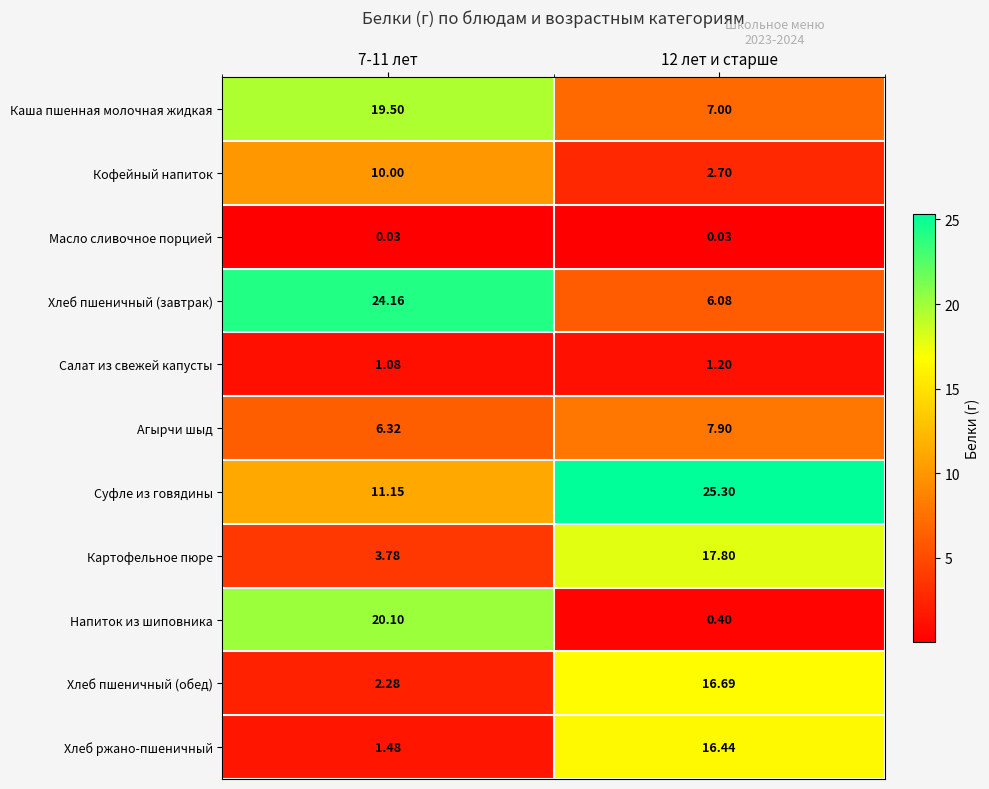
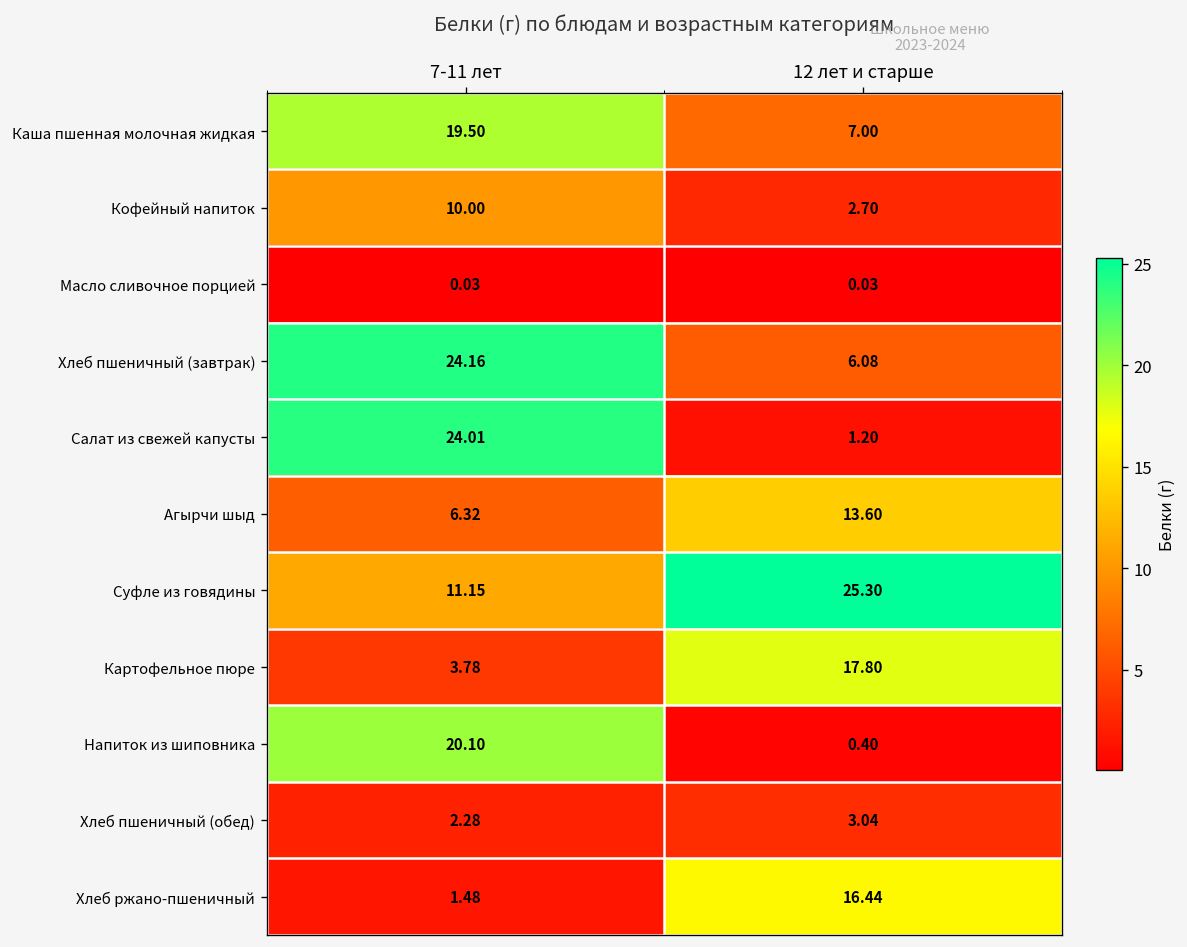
Салат из свежей капусты, 7-11 лет: 1.08 -> 24.01
Агырчи шыд, 12 лет и старше: 7.90 -> 13.60
Хлеб пшеничный (обед), 12 лет и старше: 16.69 -> 3.04
